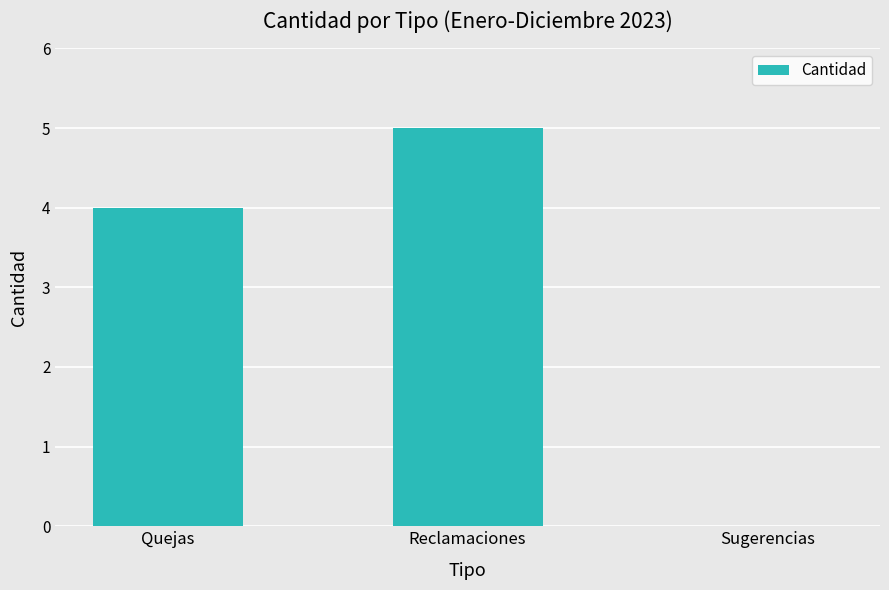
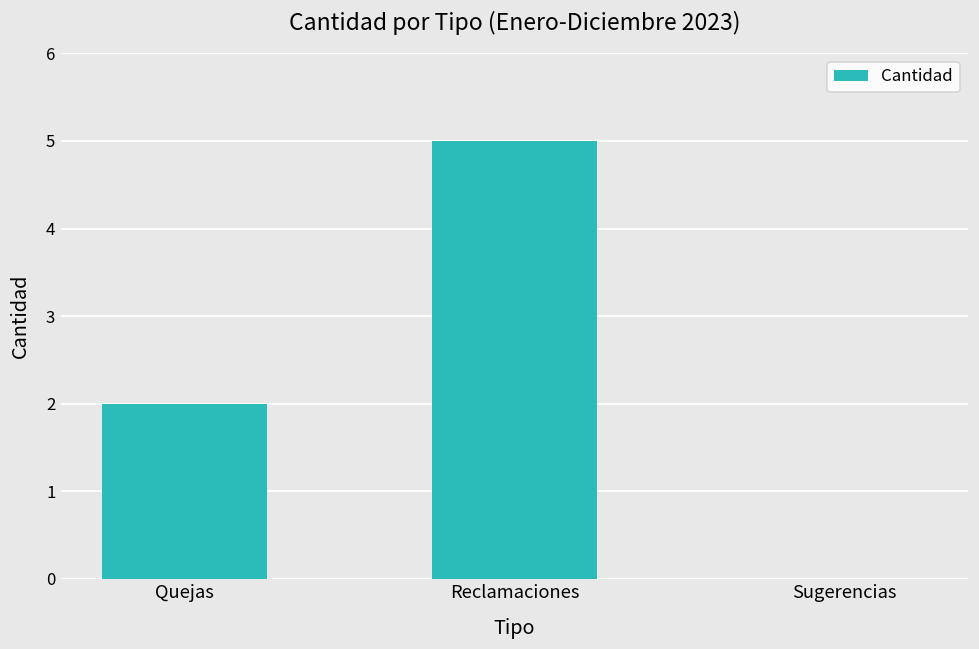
Quejas: 4 -> 2
